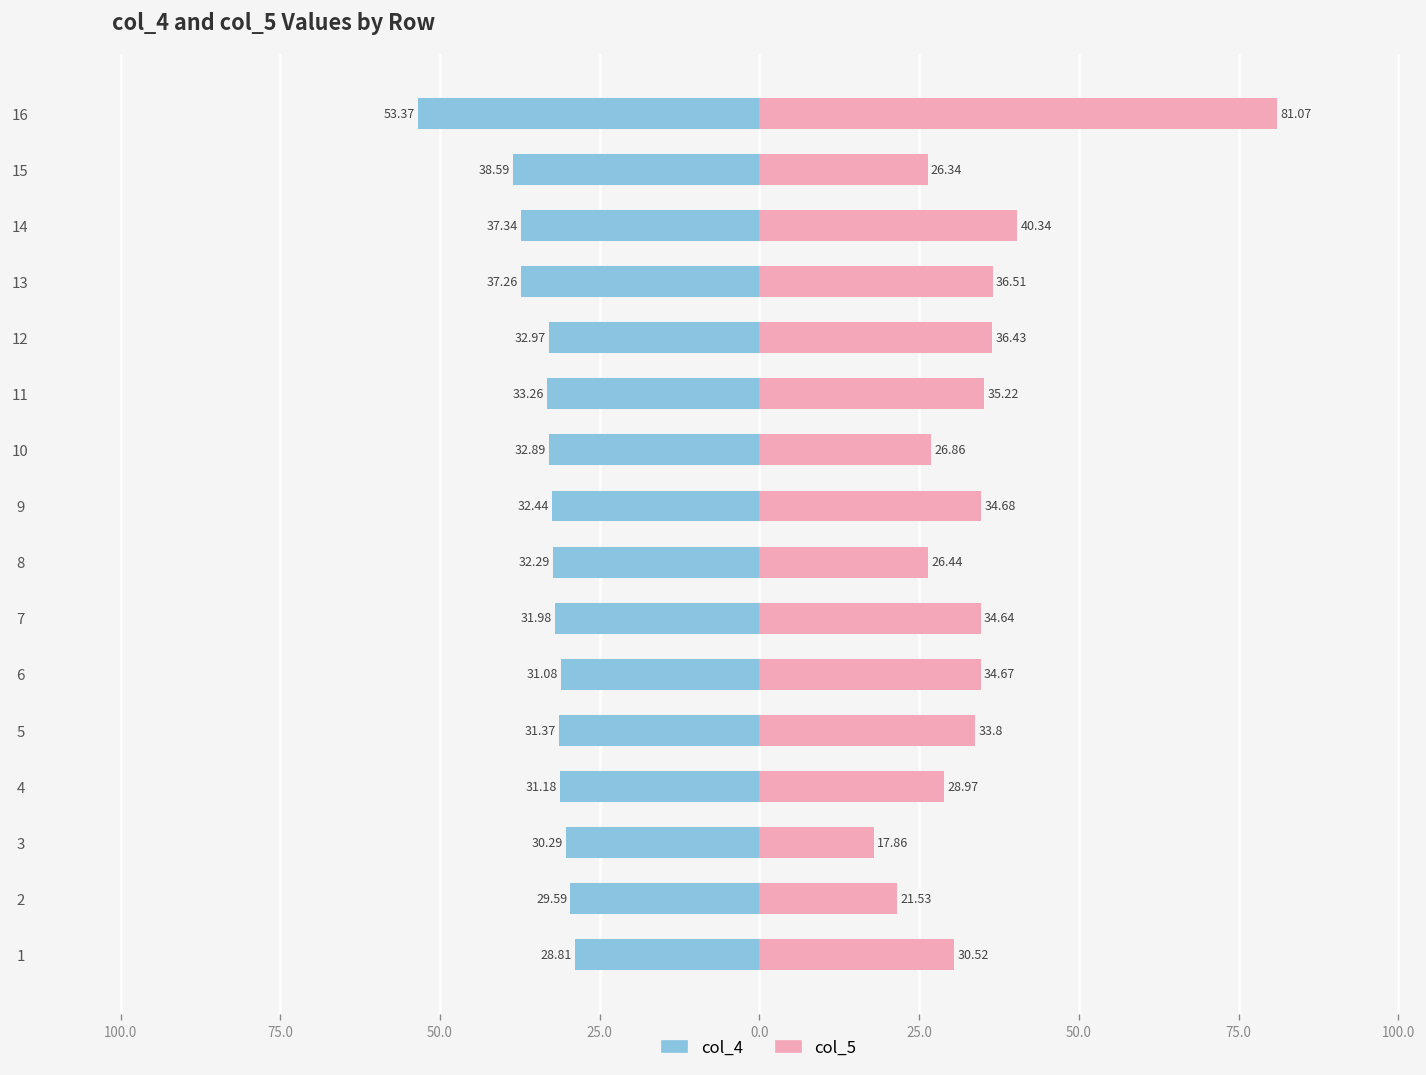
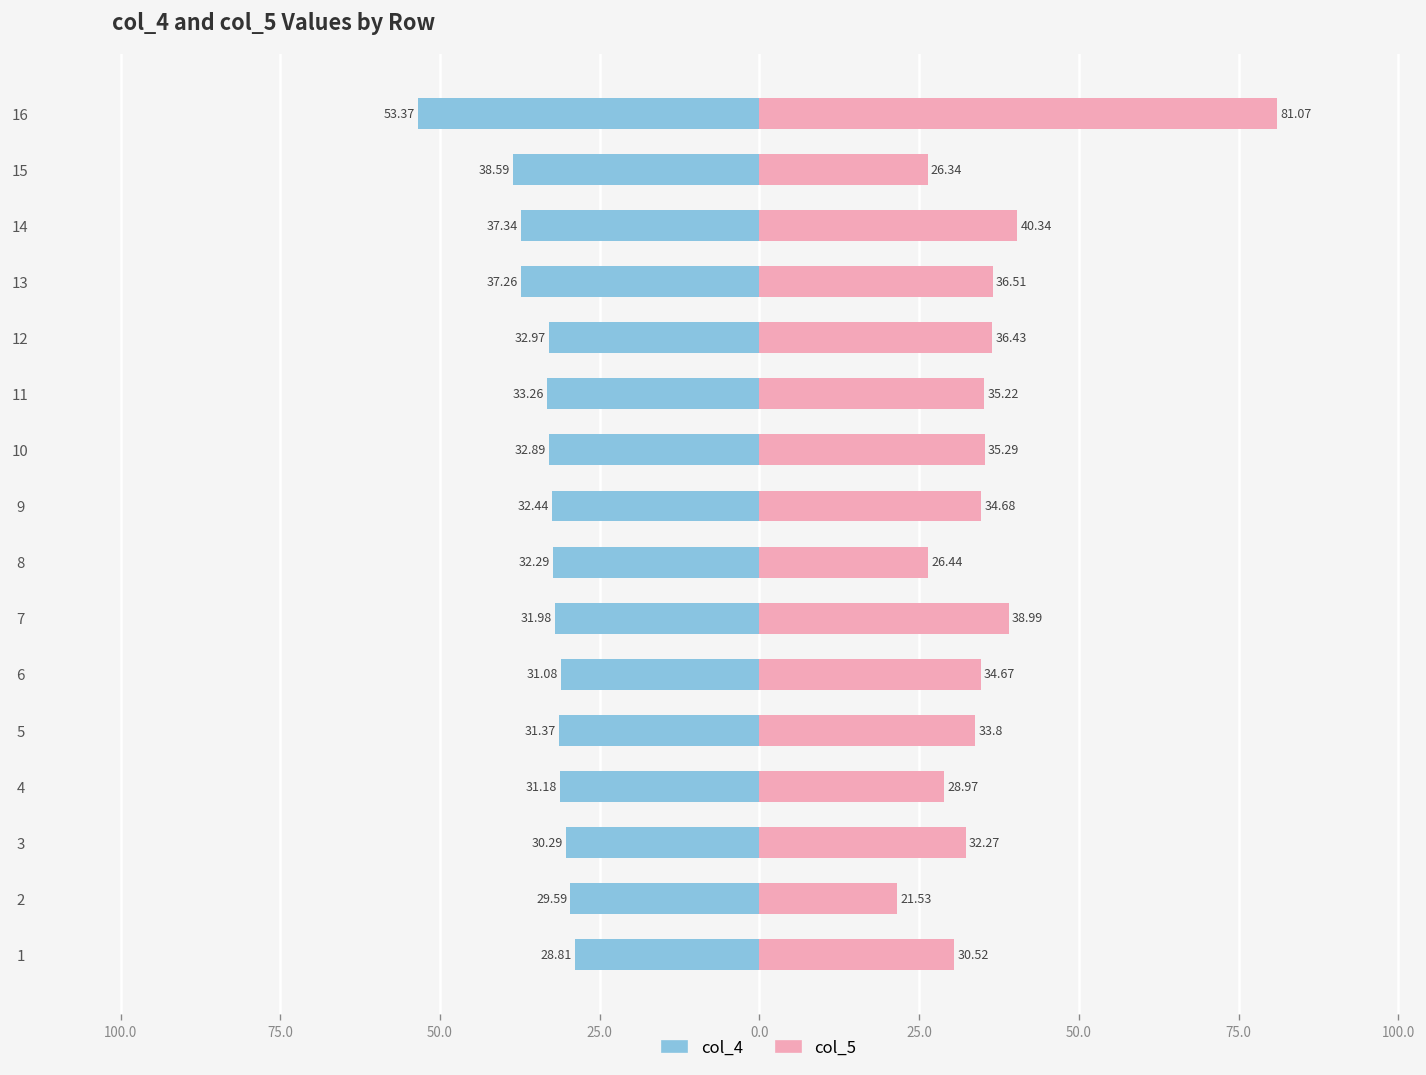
col_5, 10: 26.86 -> 35.29
col_5, 7: 34.64 -> 38.99
col_5, 3: 17.86 -> 32.27
